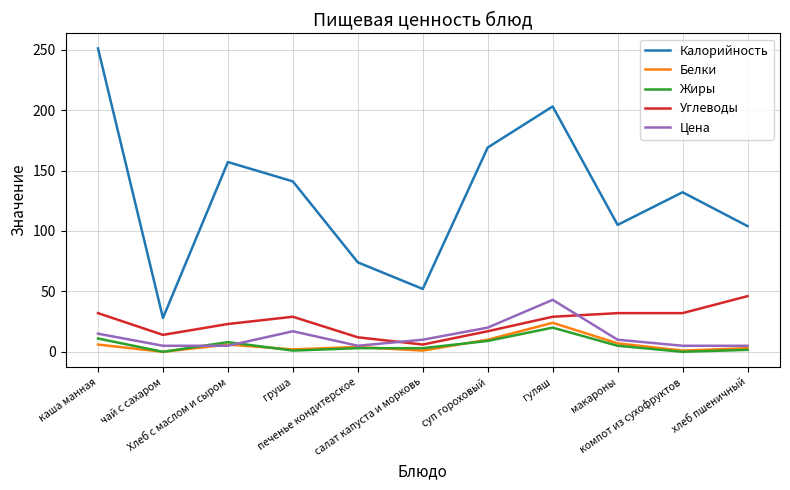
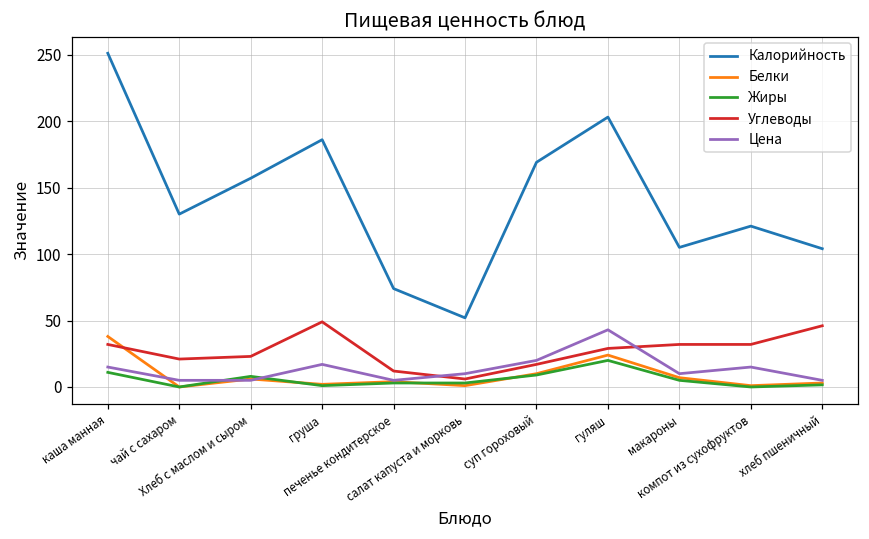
Белки, каша манная: 6 -> 38
Калорийность, чай с сахаром: 28 -> 130
Углеводы, чай с сахаром: 14 -> 21
Калорийность, груша: 141 -> 186
Углеводы, груша: 29 -> 49
Калорийность, компот из сухофруктов: 132 -> 121
Цена, компот из сухофруктов: 5 -> 15
